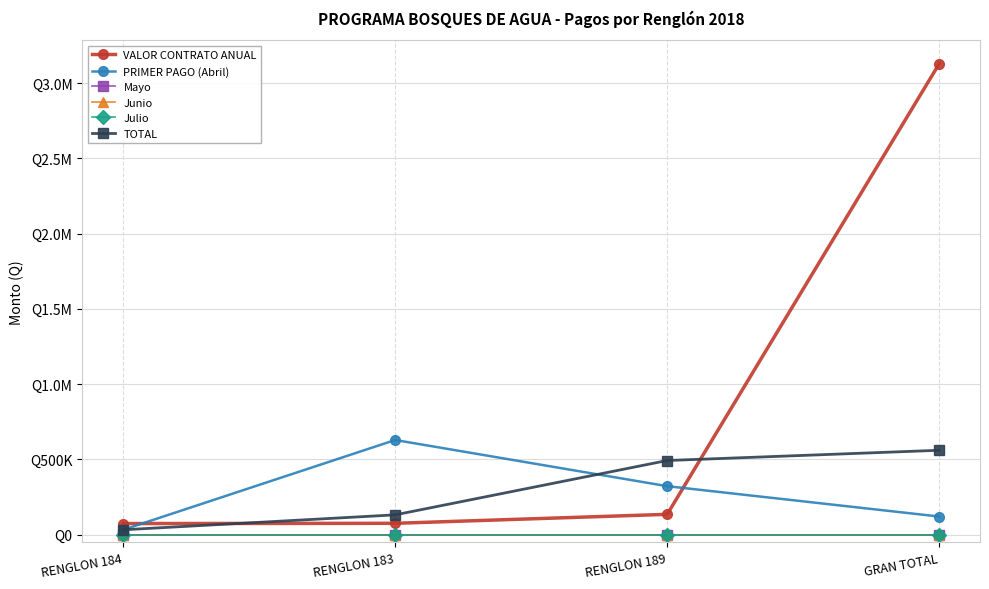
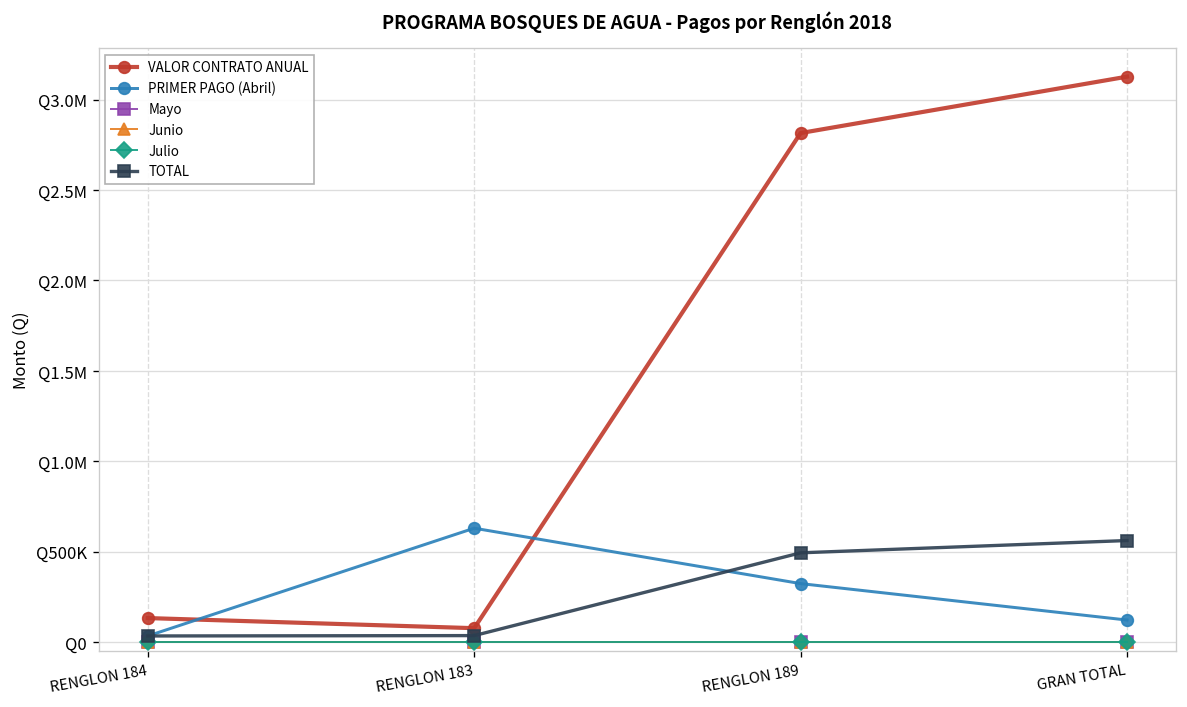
VALOR CONTRATO ANUAL, RENGLON 184: Q70000 -> Q130000
TOTAL, RENGLON 183: Q130000 -> Q40000
VALOR CONTRATO ANUAL, RENGLON 189: Q140000 -> Q2820000
